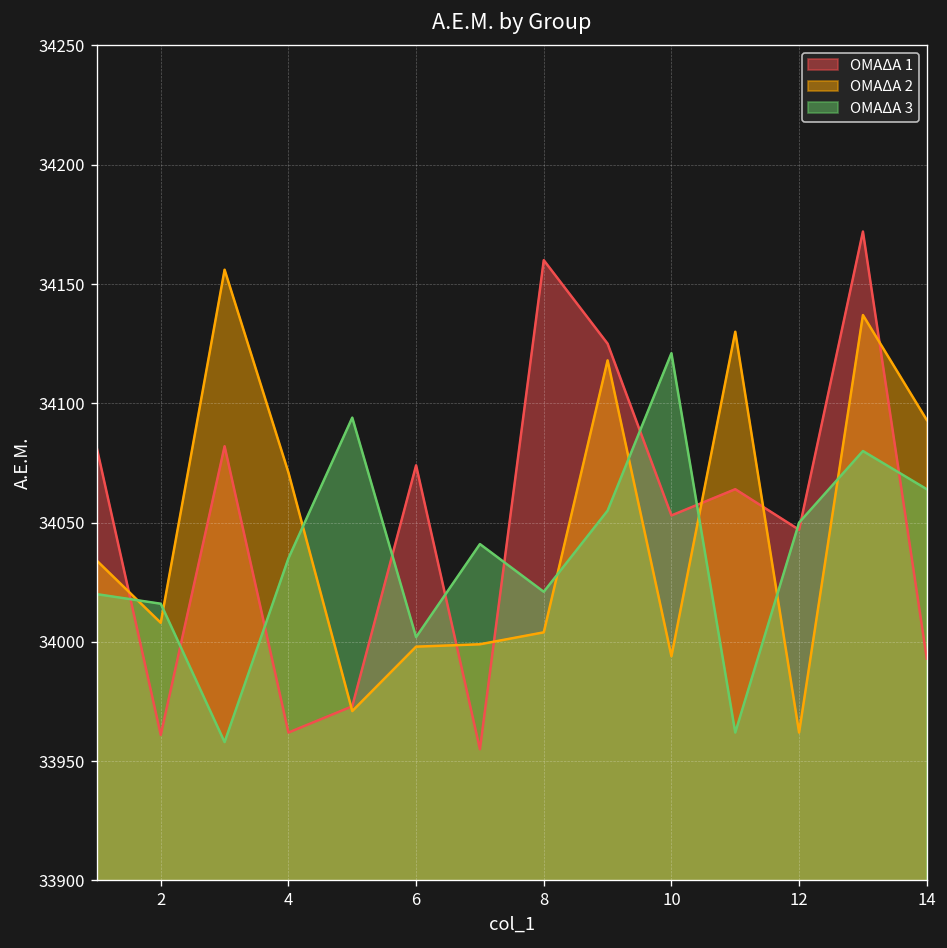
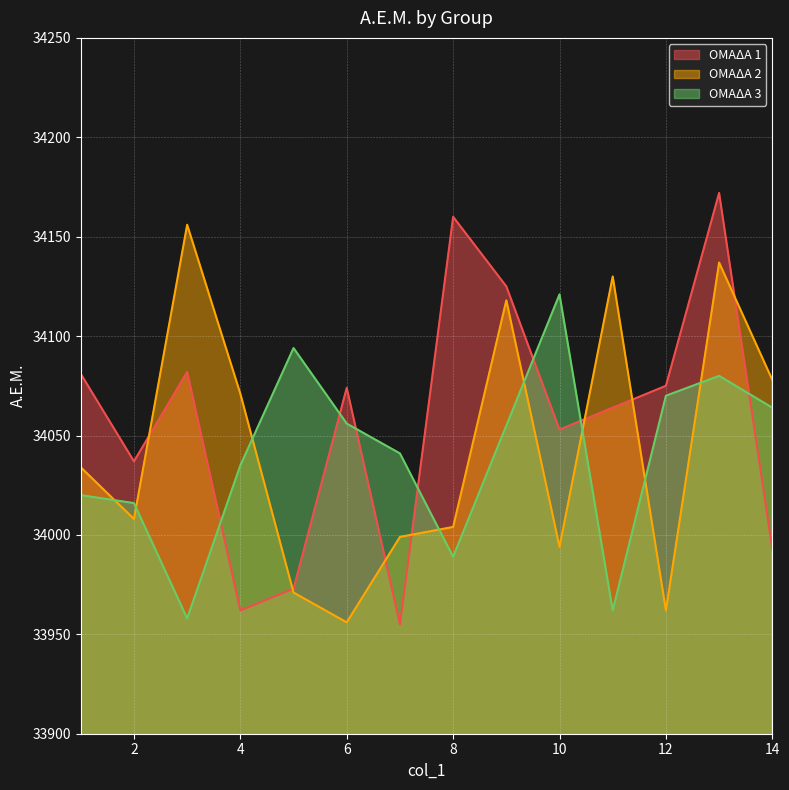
ΟΜΑΔΑ 1, 2: 33961 -> 34037
ΟΜΑΔΑ 2, 6: 33998 -> 33956
ΟΜΑΔΑ 3, 6: 34002 -> 34056
ΟΜΑΔΑ 3, 8: 34021 -> 33989
ΟΜΑΔΑ 1, 12: 34047 -> 34075
ΟΜΑΔΑ 3, 12: 34050 -> 34070
ΟΜΑΔΑ 2, 14: 34093 -> 34078
